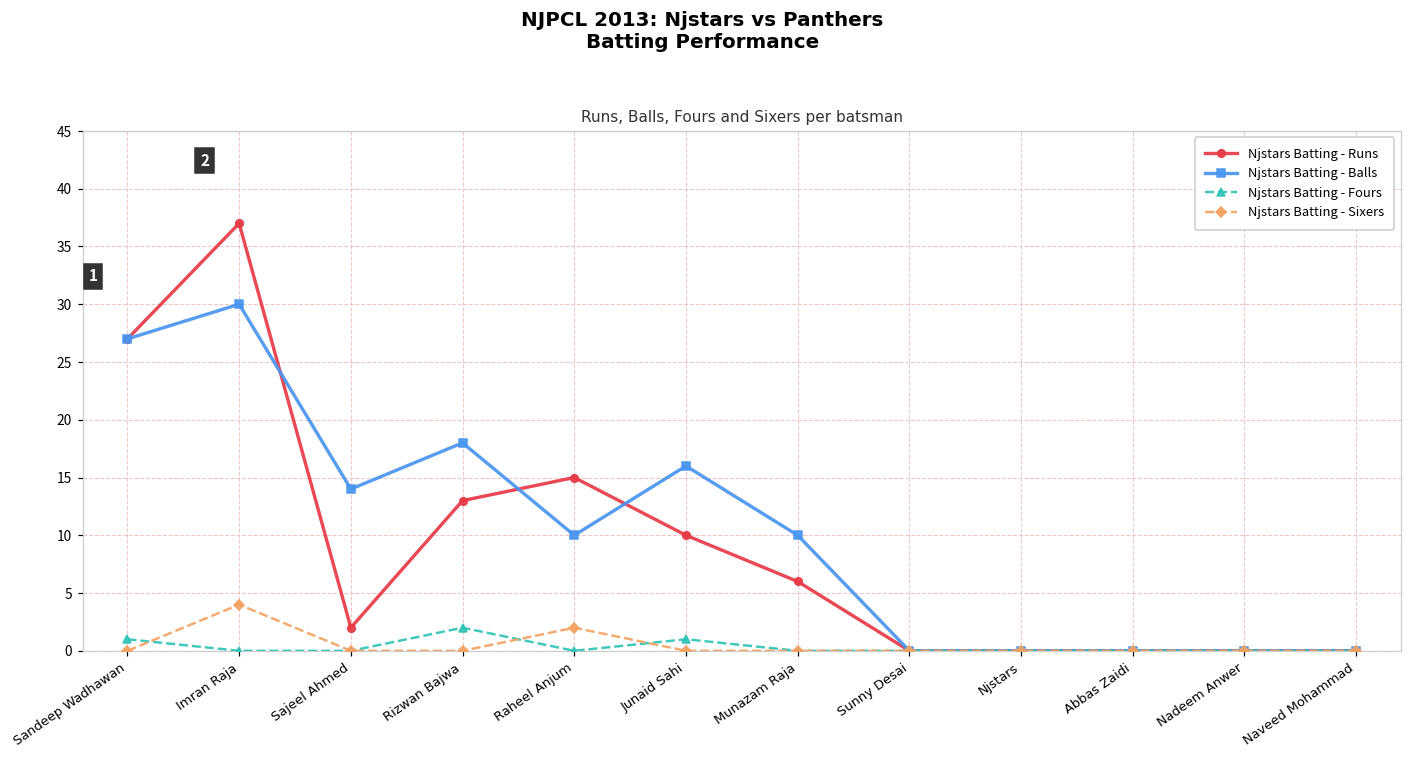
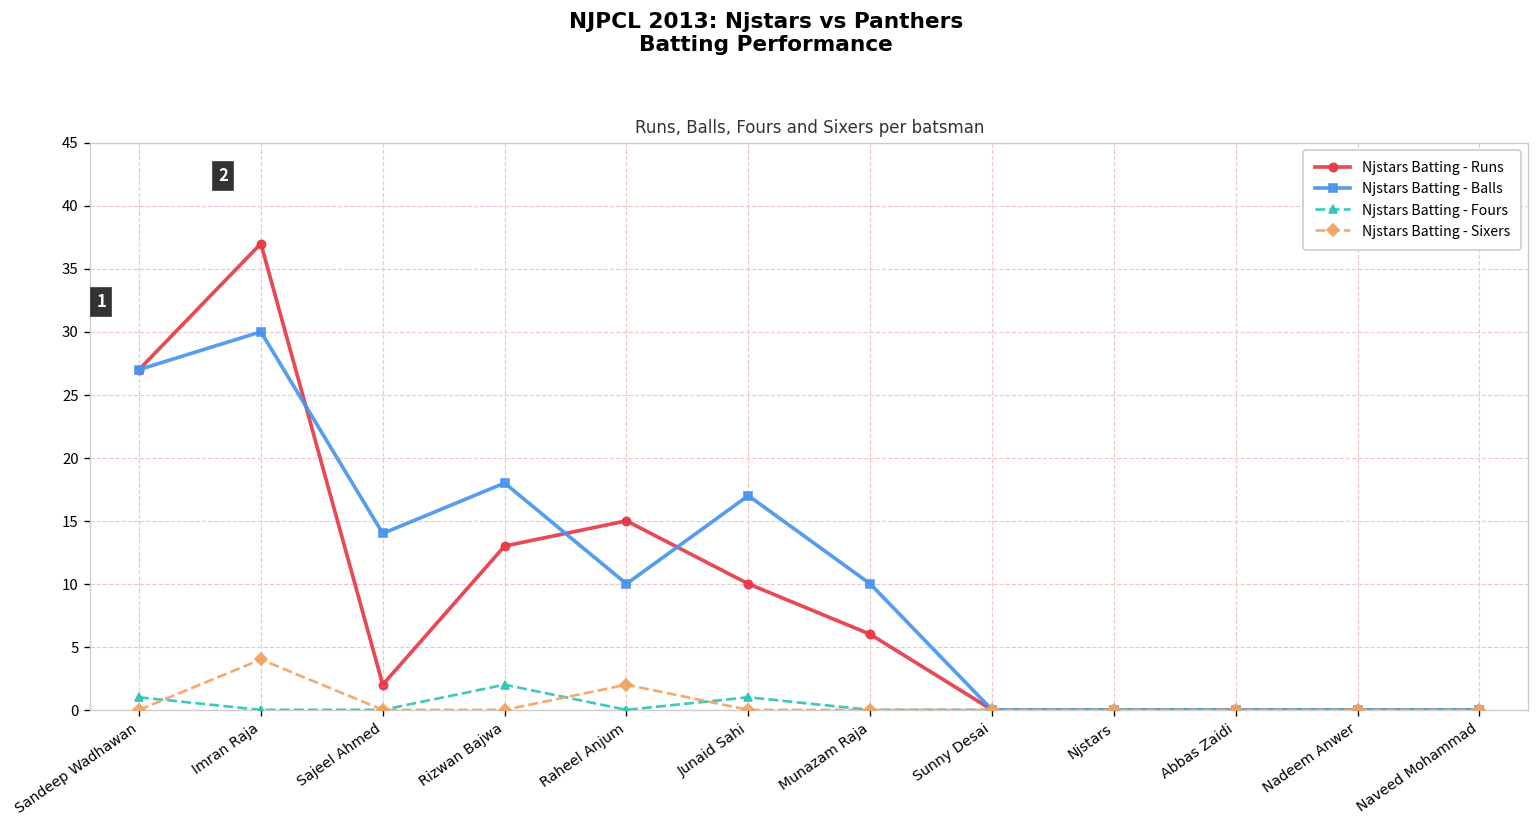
Njstars Batting - Balls, Junaid Sahi: 16 -> 17
